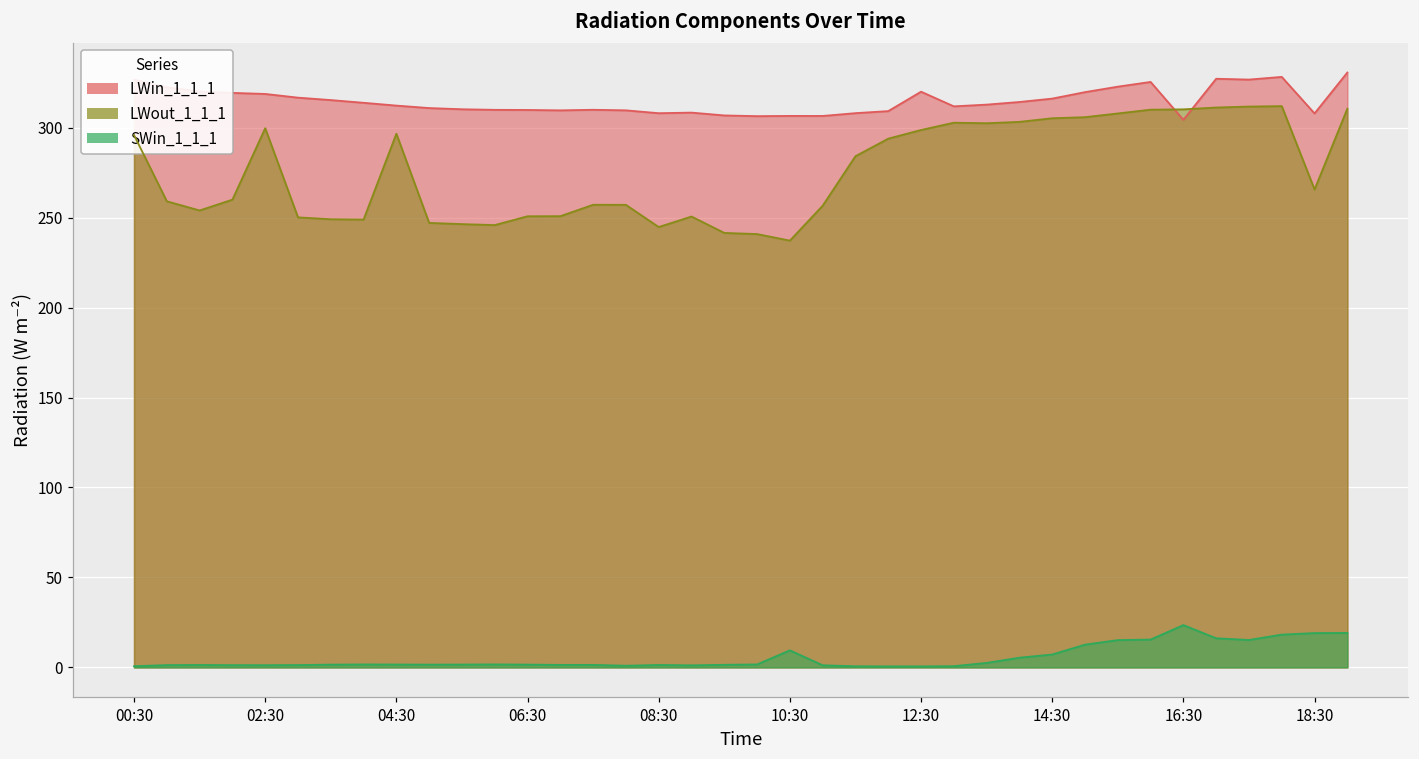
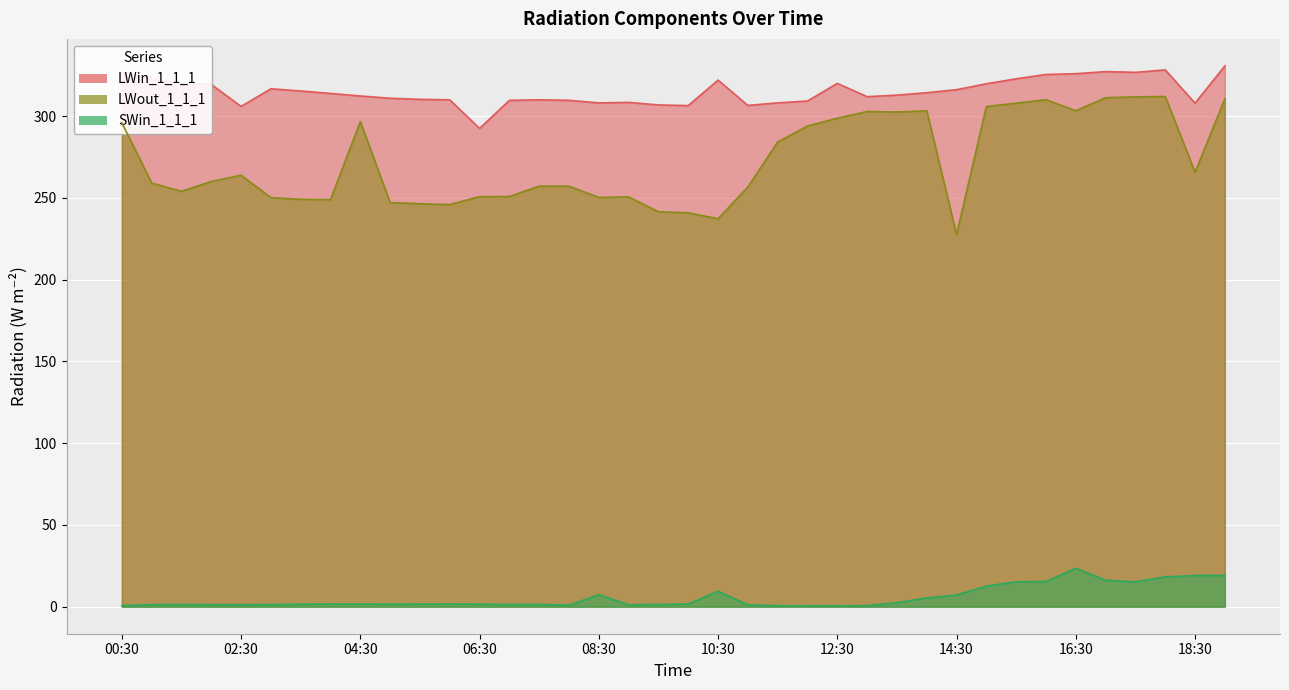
LWin_1_1_1, 02:30: 319 -> 306
LWout_1_1_1, 02:30: 300 -> 264
LWin_1_1_1, 06:30: 310 -> 292
LWout_1_1_1, 08:30: 245 -> 250
SWin_1_1_1, 08:30: 1 -> 7
LWin_1_1_1, 10:30: 307 -> 322
LWout_1_1_1, 14:30: 305 -> 228
LWin_1_1_1, 16:30: 304 -> 326
LWout_1_1_1, 16:30: 310 -> 303
